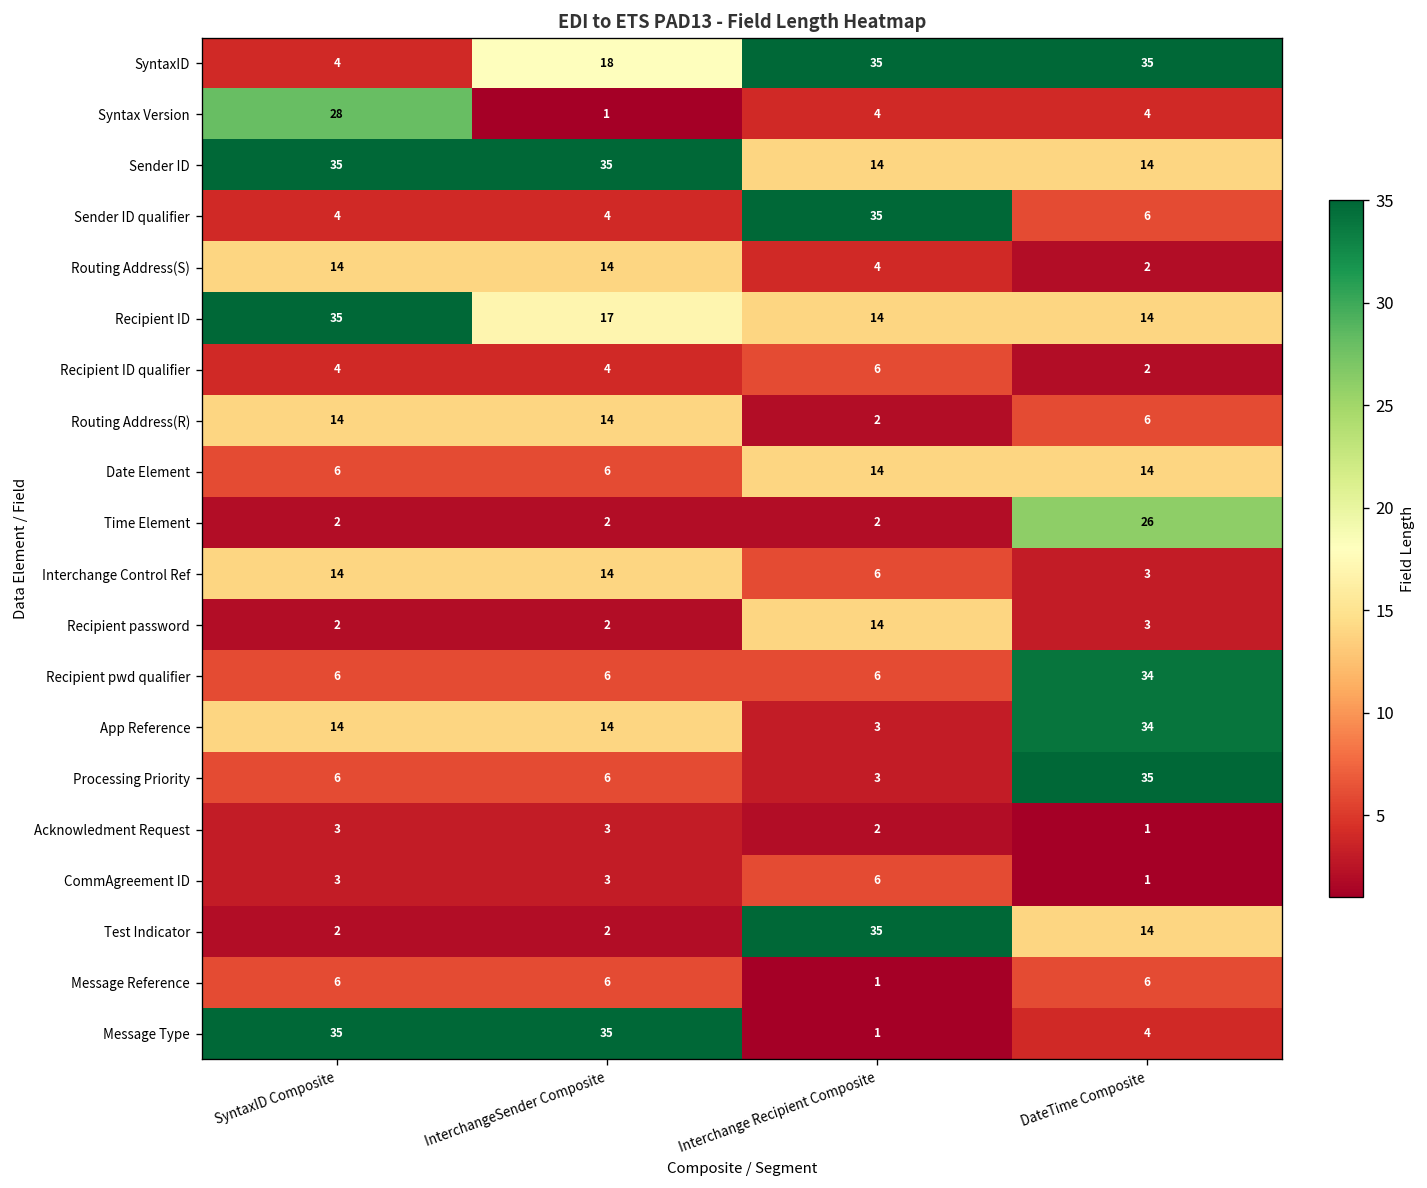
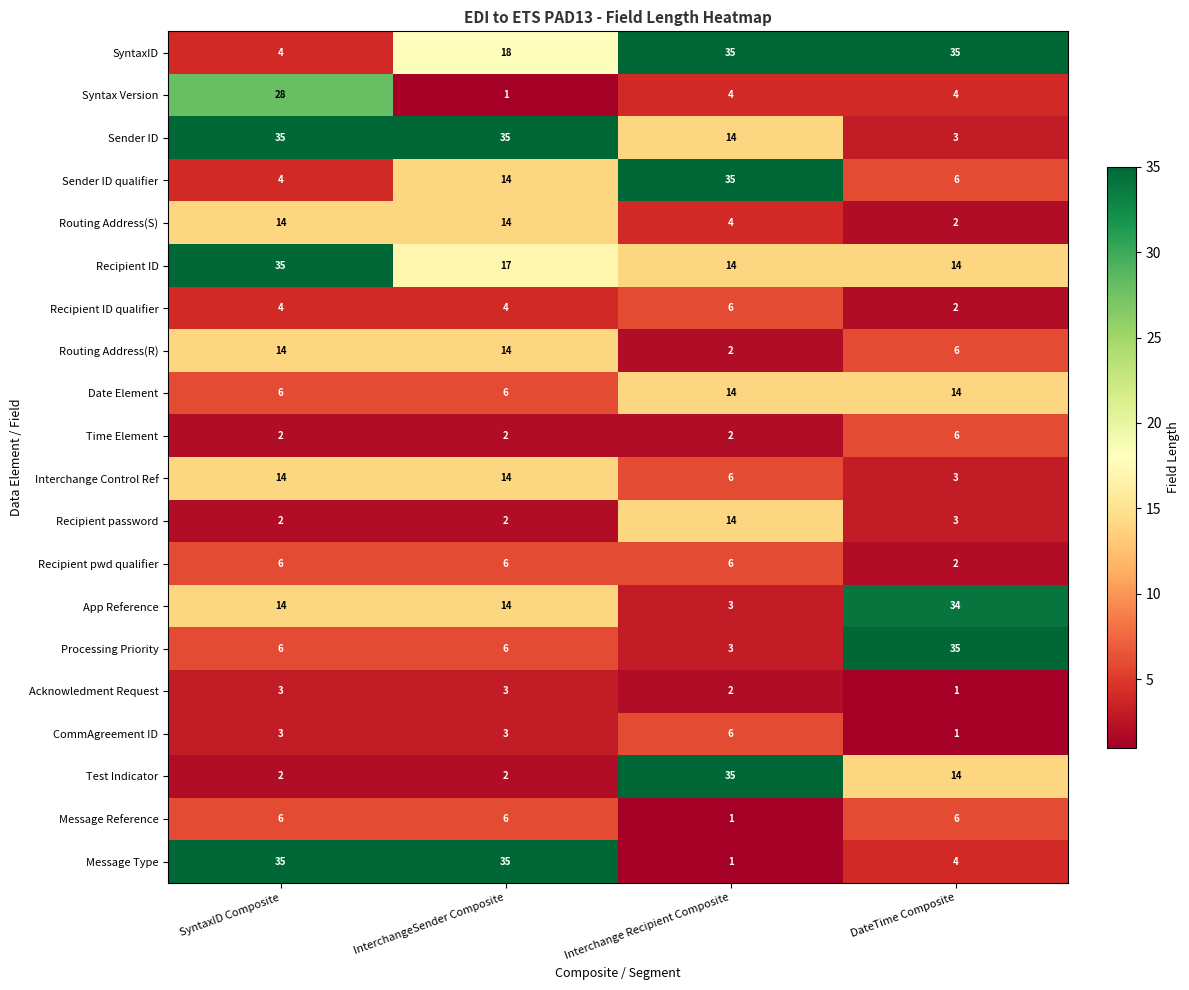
Sender ID, DateTime Composite: 14 -> 3
Sender ID qualifier, InterchangeSender Composite: 4 -> 14
Time Element, DateTime Composite: 26 -> 6
Recipient pwd qualifier, DateTime Composite: 34 -> 2
